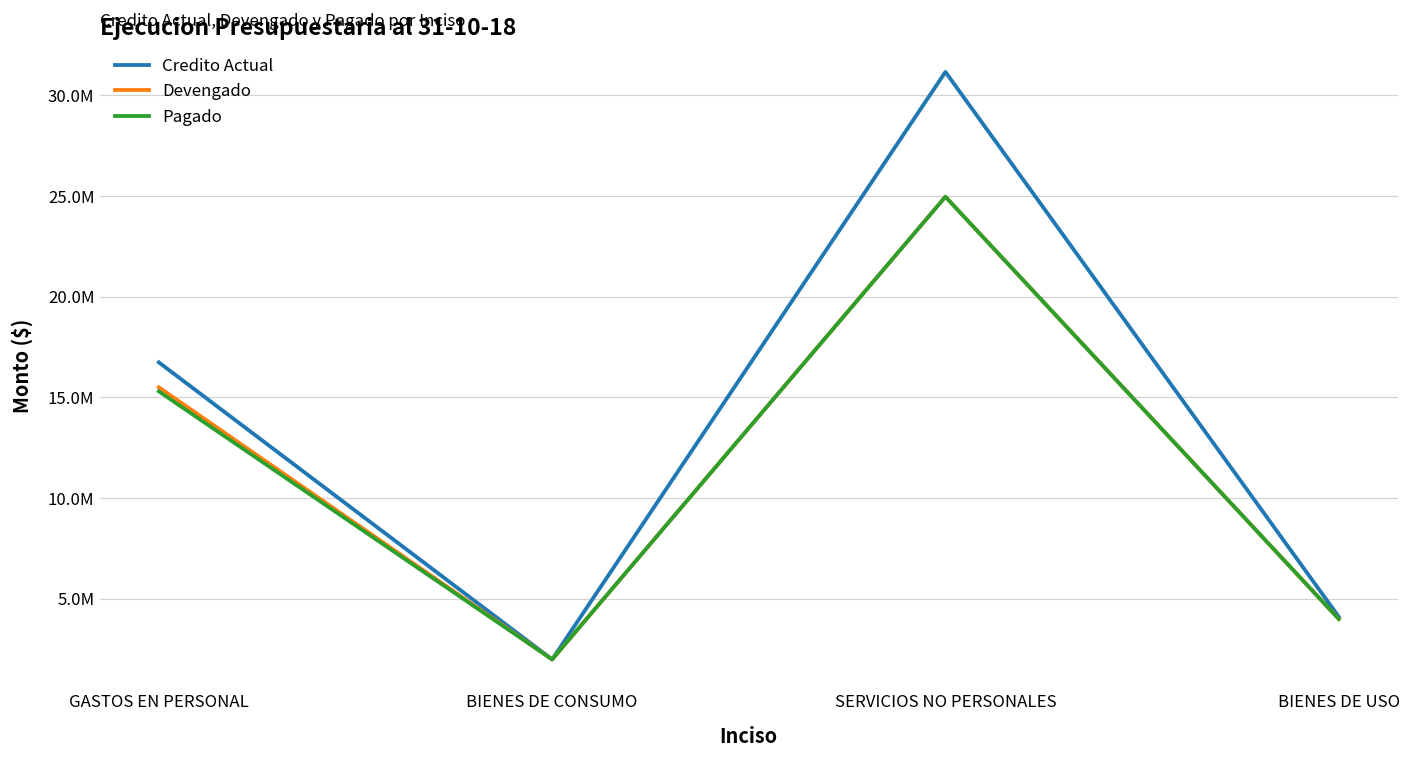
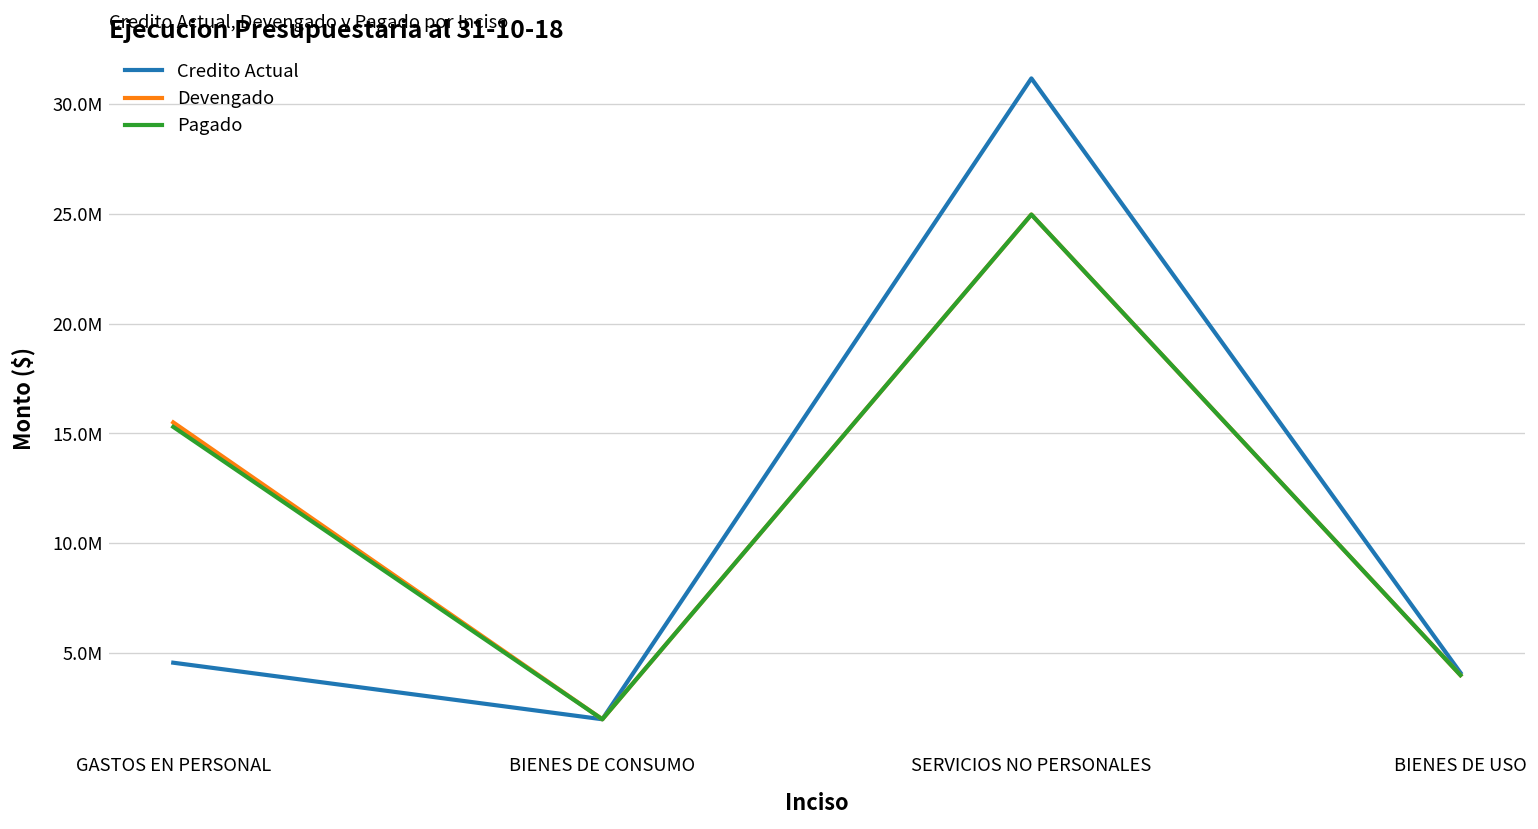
Credito Actual, GASTOS EN PERSONAL: 16700000 -> 4600000
